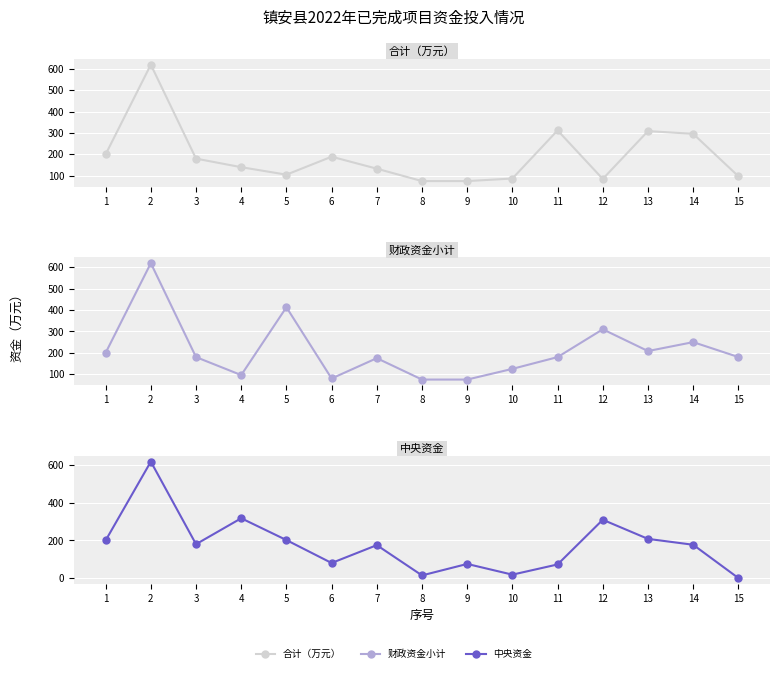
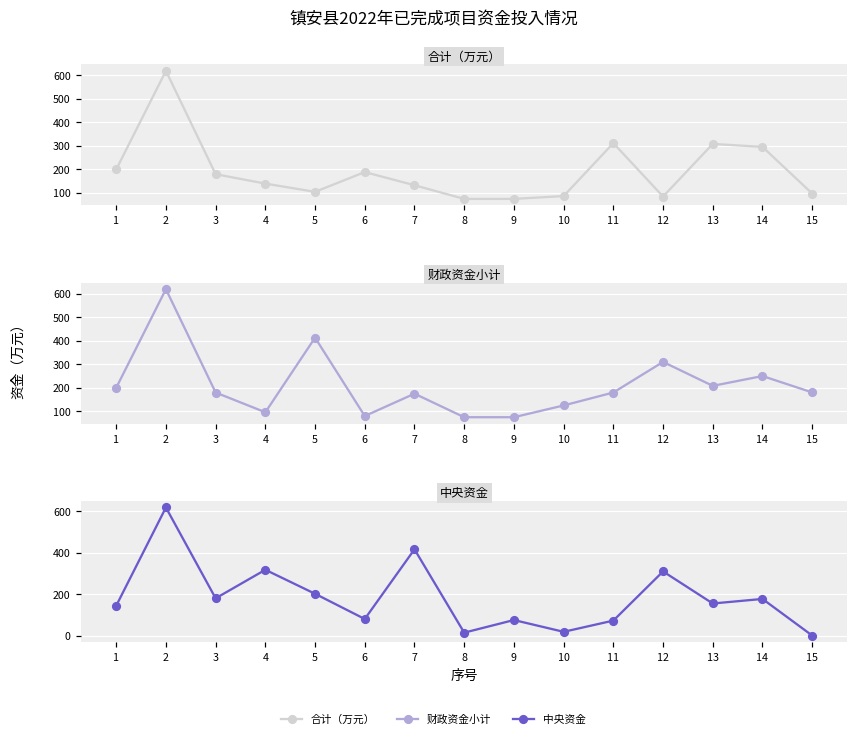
中央资金, 1: 200 -> 140
中央资金, 7: 180 -> 420
中央资金, 13: 210 -> 150
